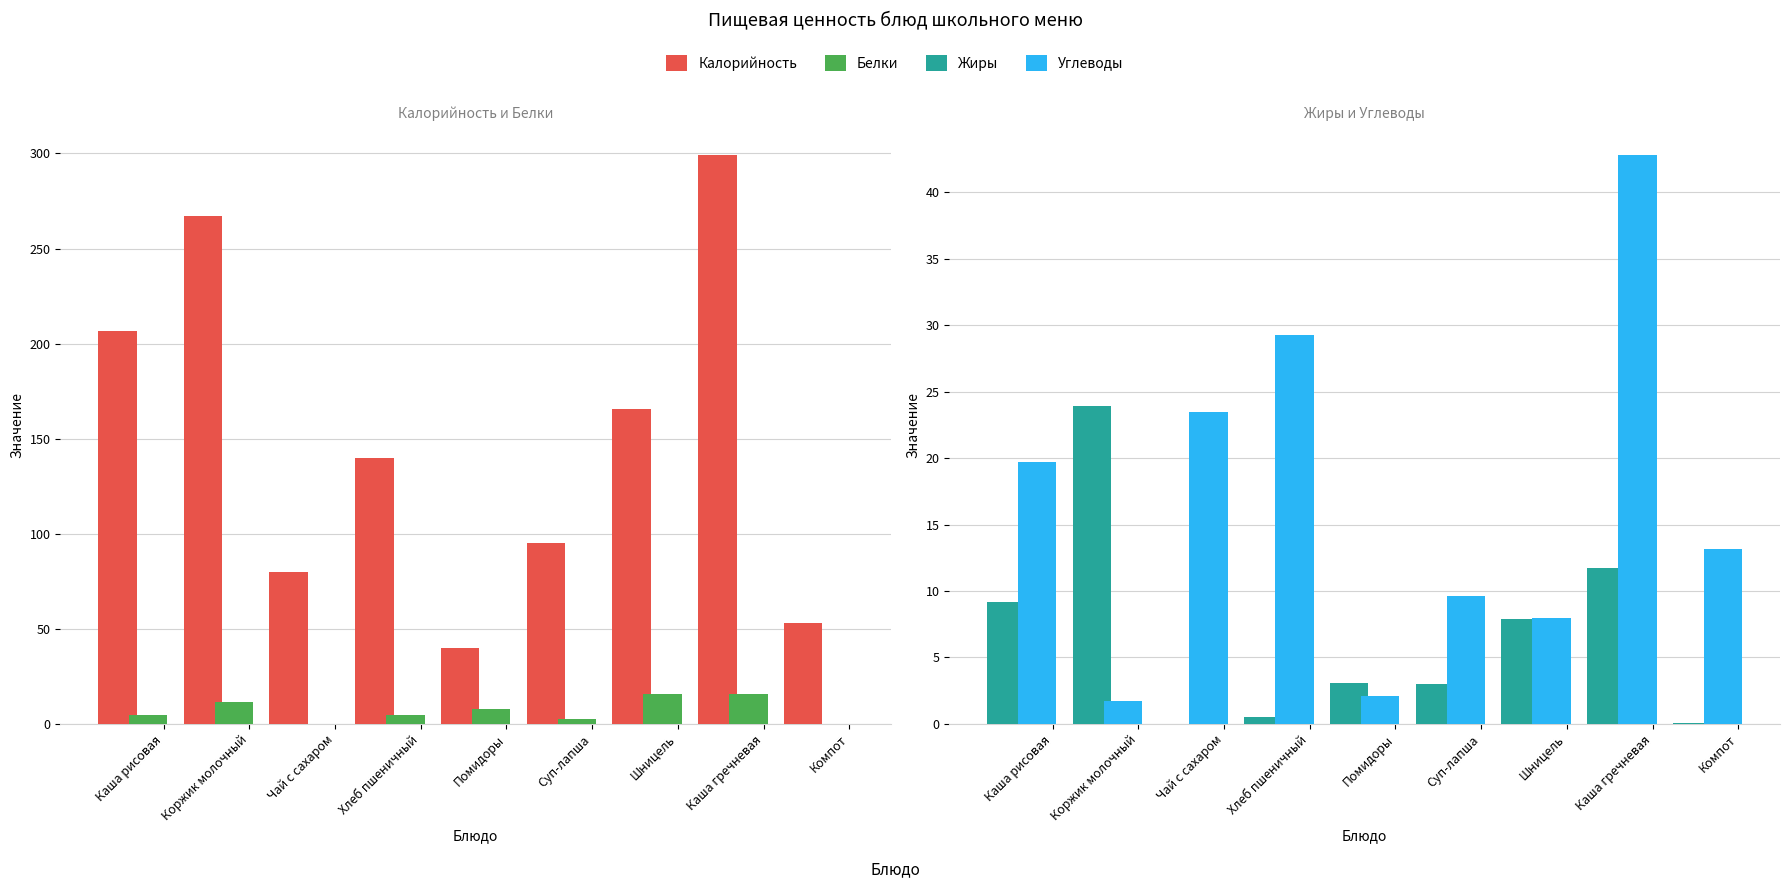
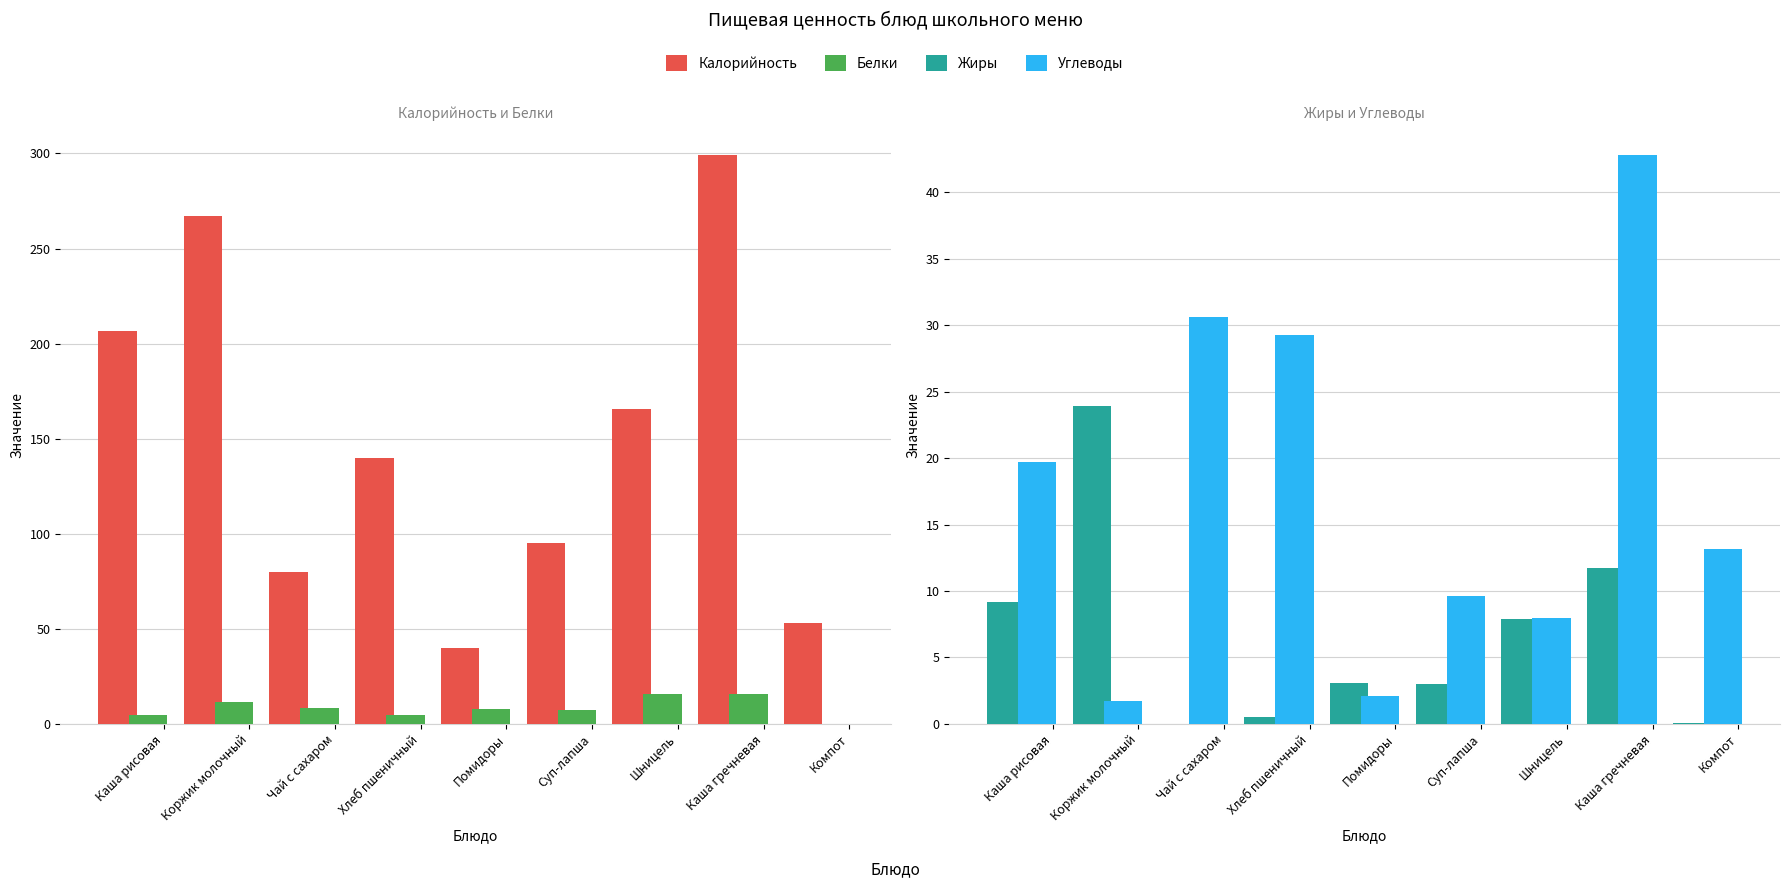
Калорийность и Белки, Белки, Чай с сахаром: 0 -> 9
Калорийность и Белки, Белки, Суп-лапша: 3 -> 7
Жиры и Углеводы, Углеводы, Чай с сахаром: 23.5 -> 30.6
